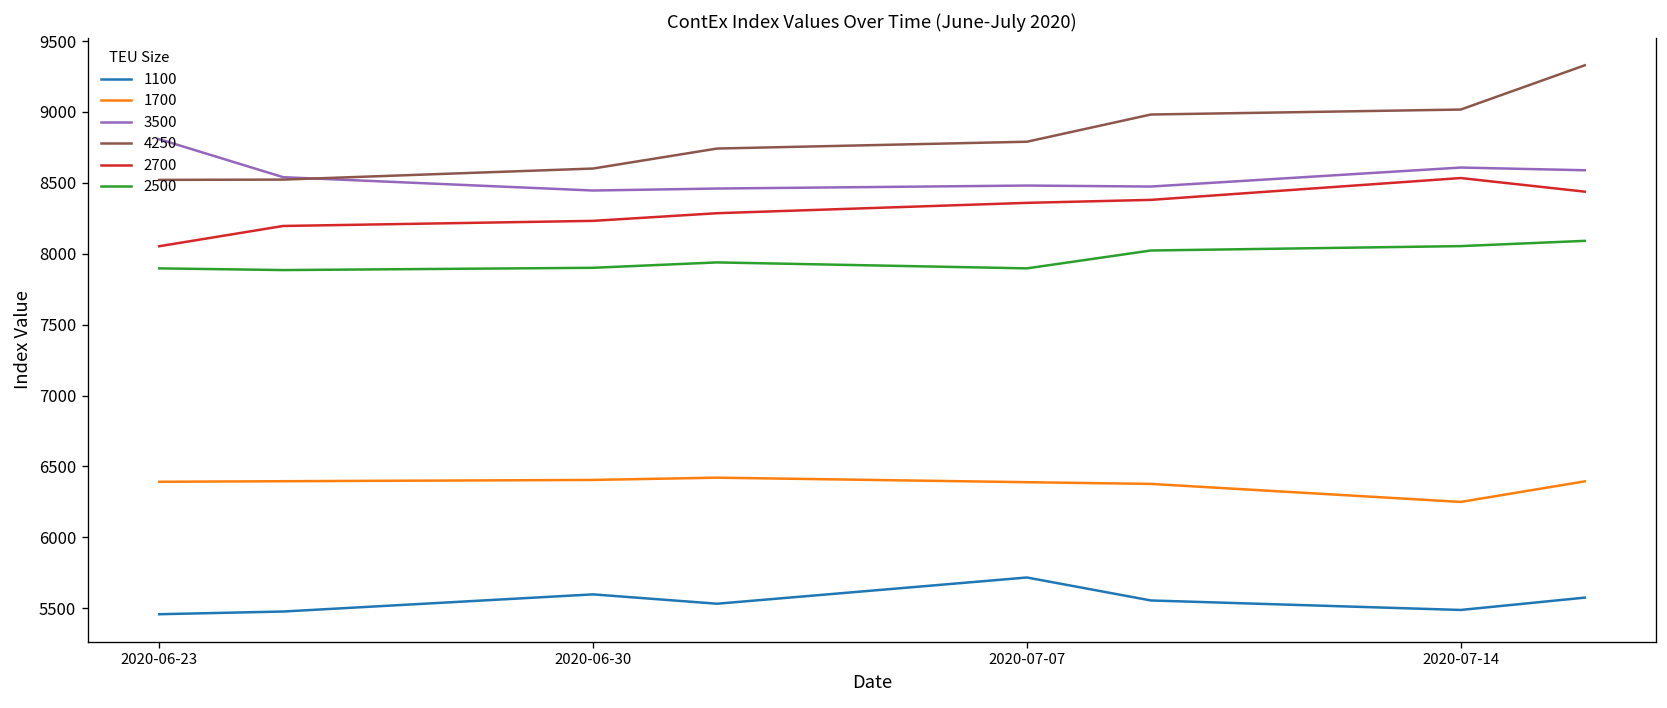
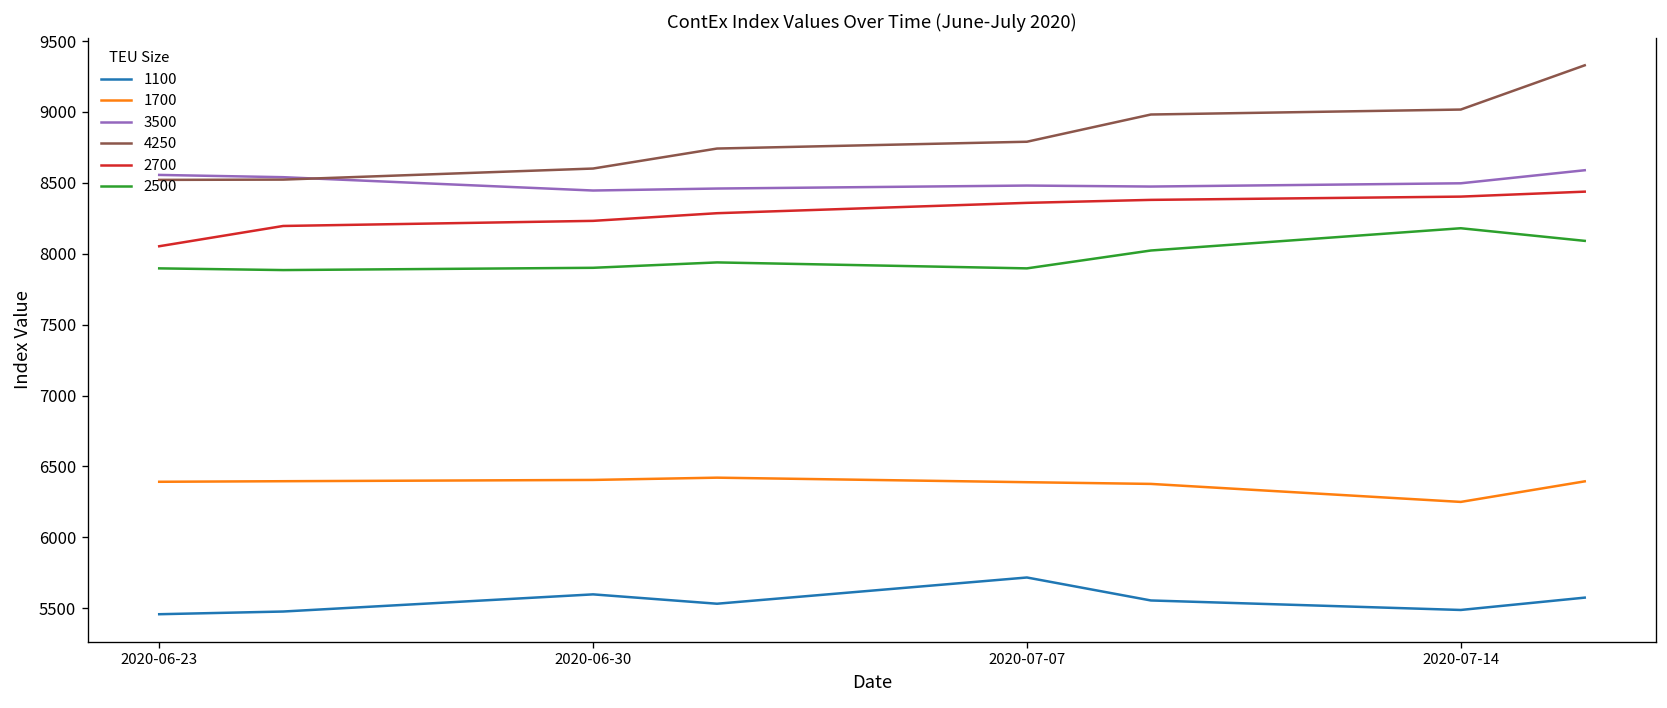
3500, 2020-06-23: 8810 -> 8560
3500, 2020-07-14: 8610 -> 8500
2700, 2020-07-14: 8530 -> 8400
2500, 2020-07-14: 8050 -> 8180
